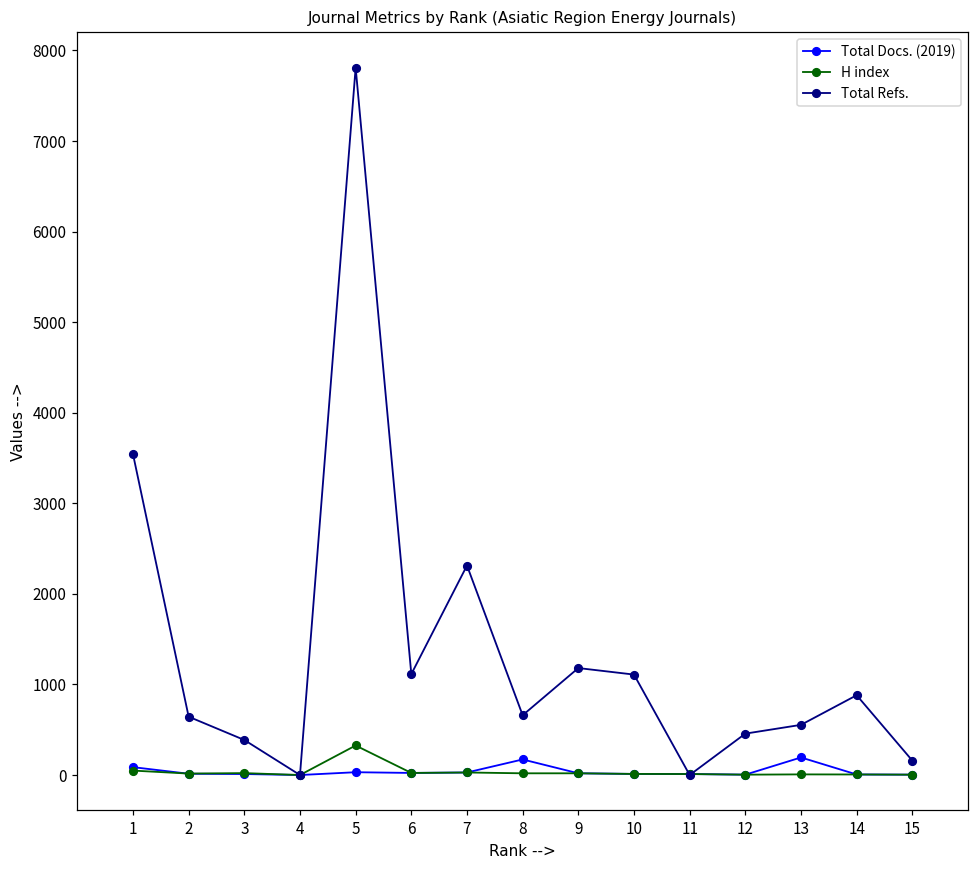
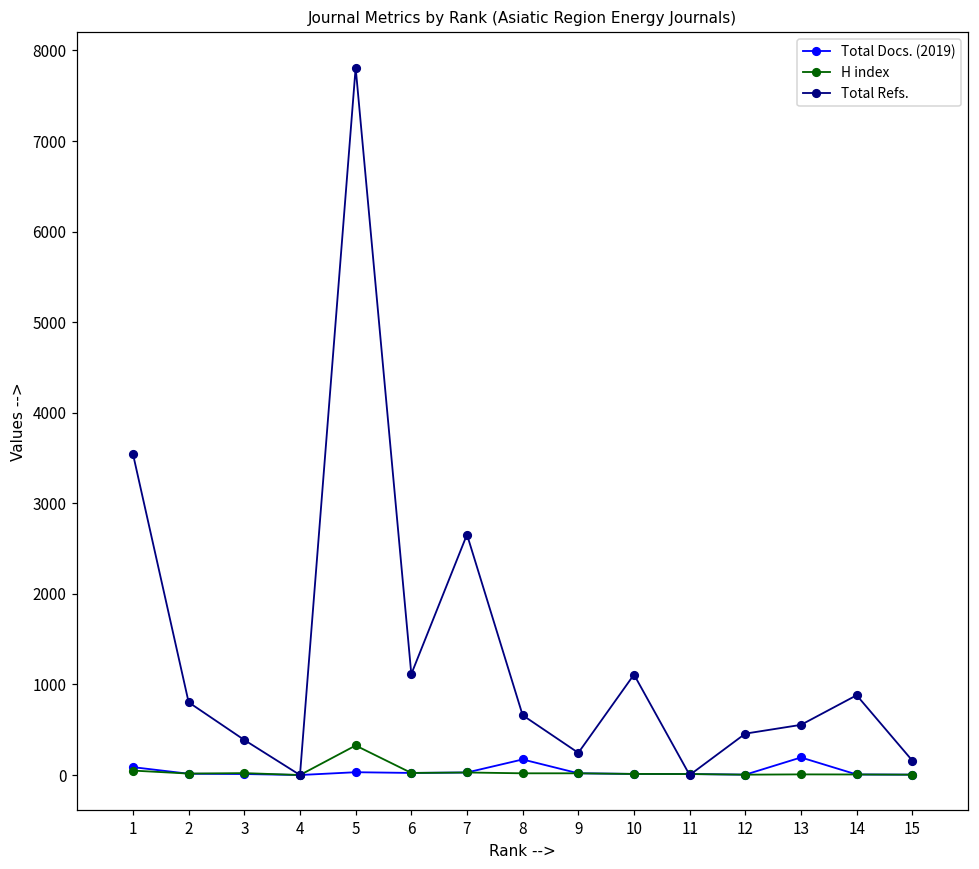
Total Refs., 2: 600 -> 800
Total Refs., 7: 2300 -> 2700
Total Refs., 9: 1200 -> 200
